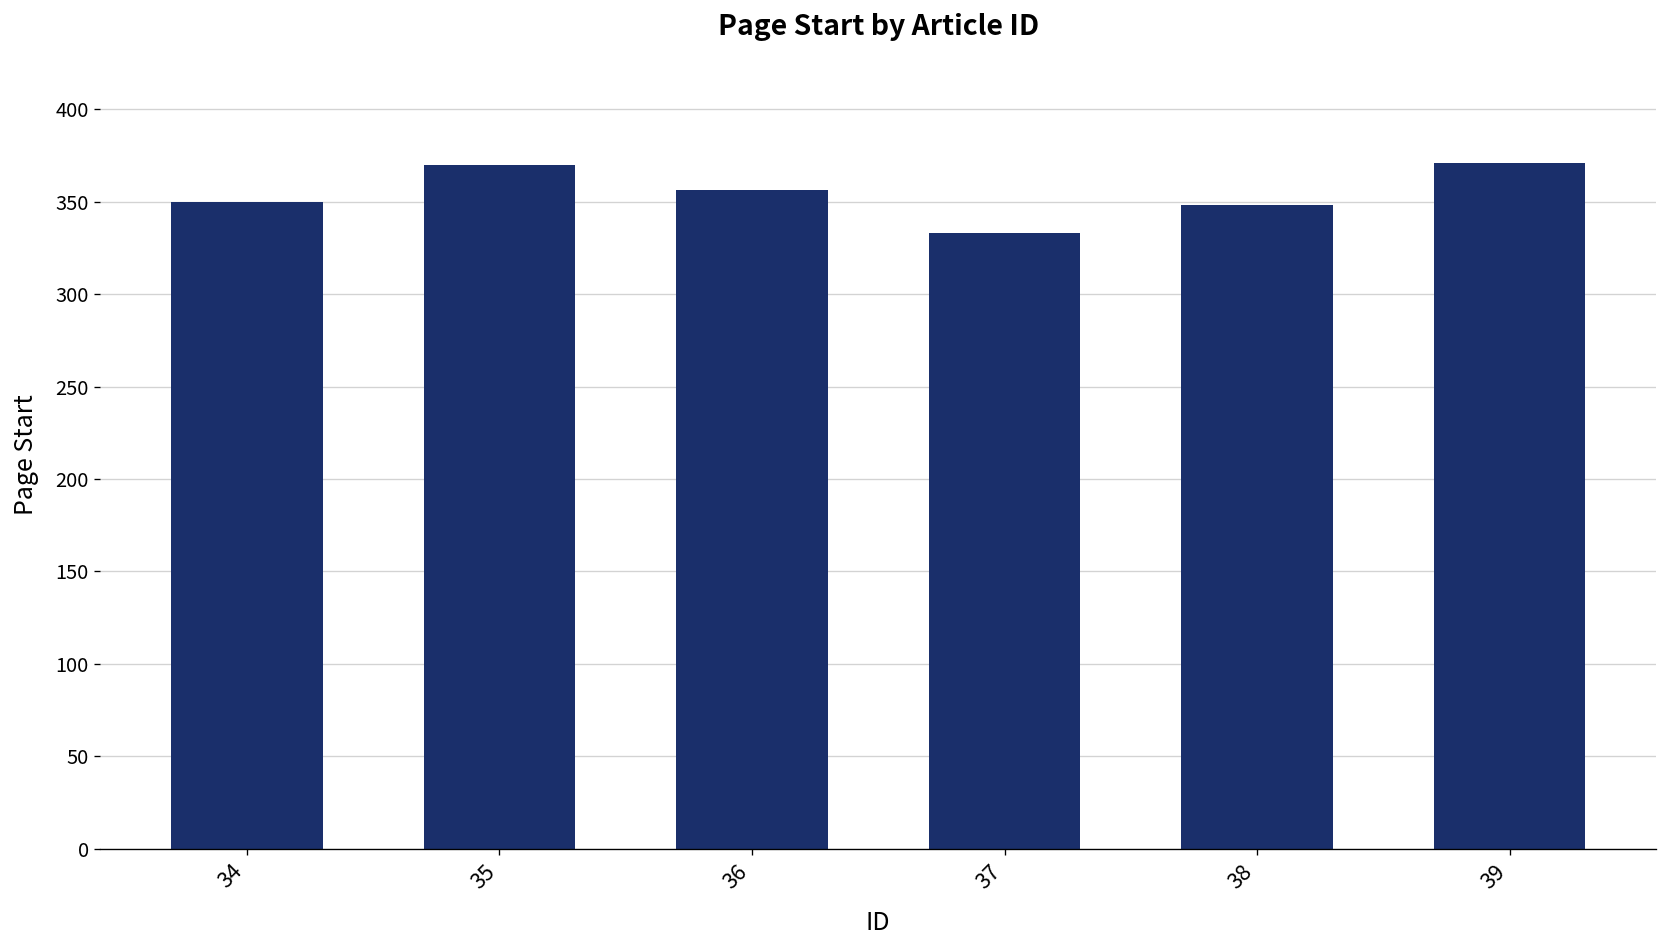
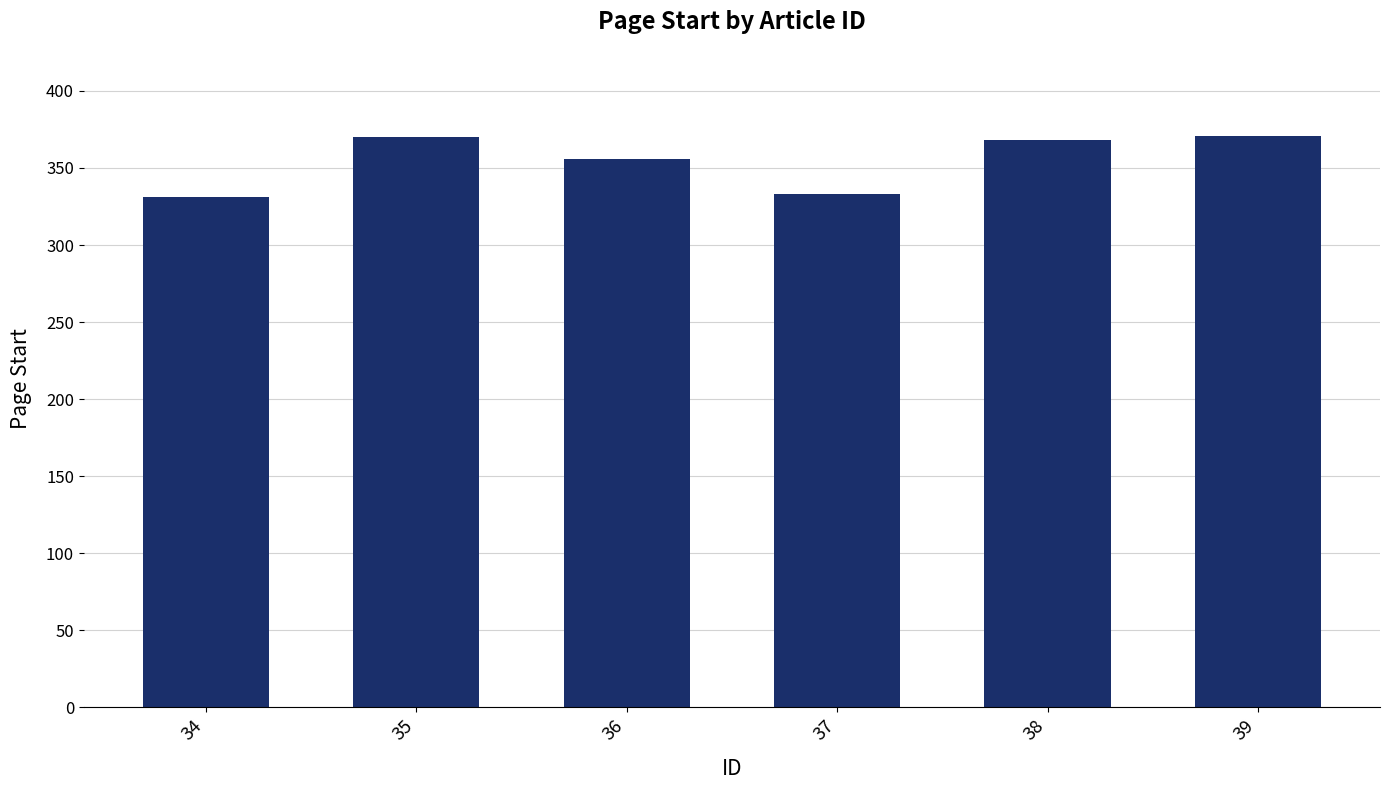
34: 350 -> 331
38: 348 -> 368
